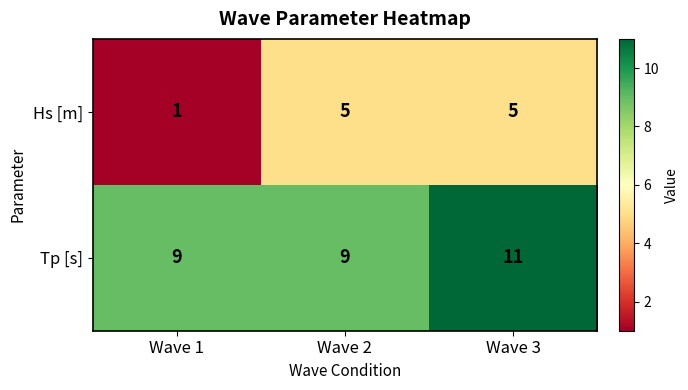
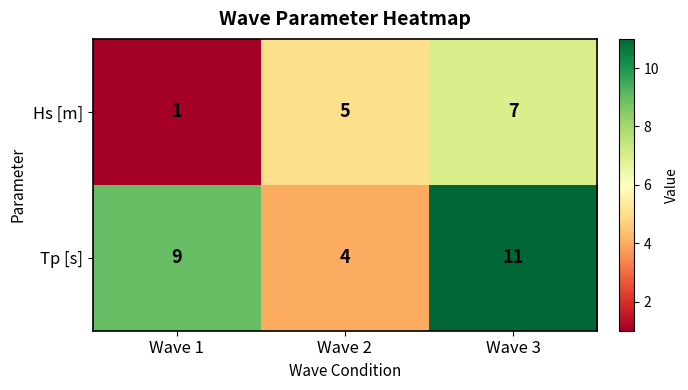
Hs [m], Wave 3: 5 -> 7
Tp [s], Wave 2: 9 -> 4
